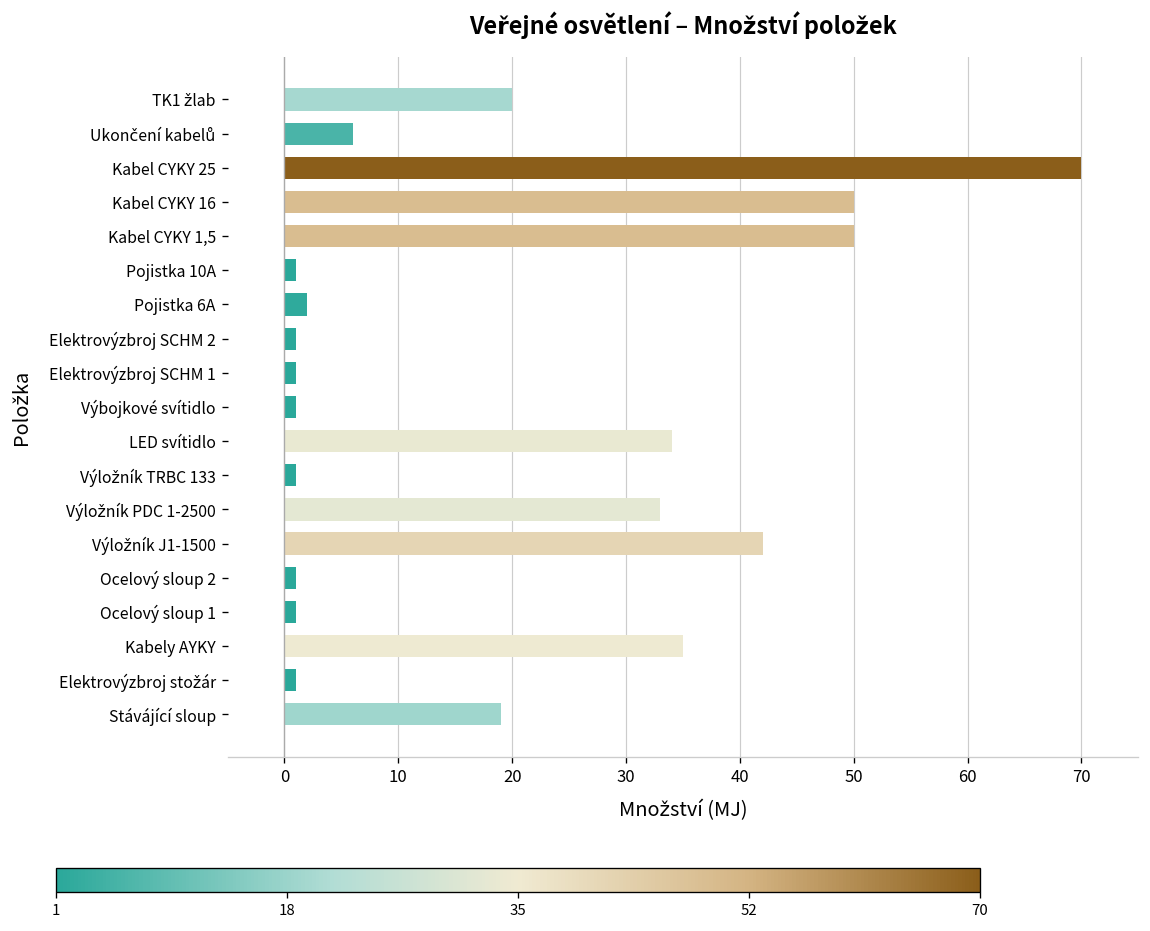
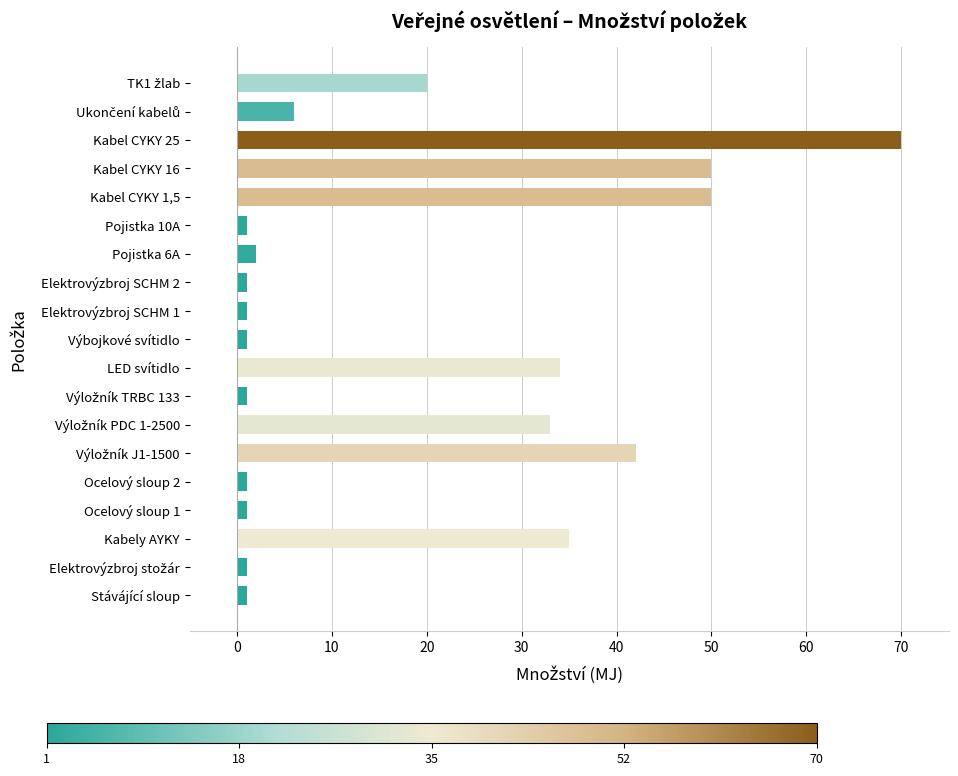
Stávájící sloup: 19 -> 1
